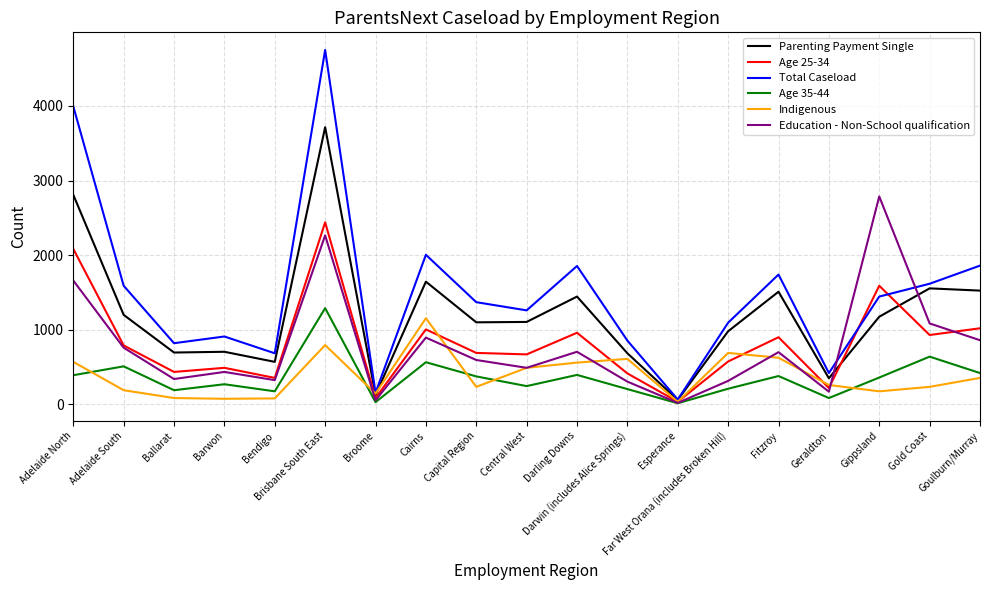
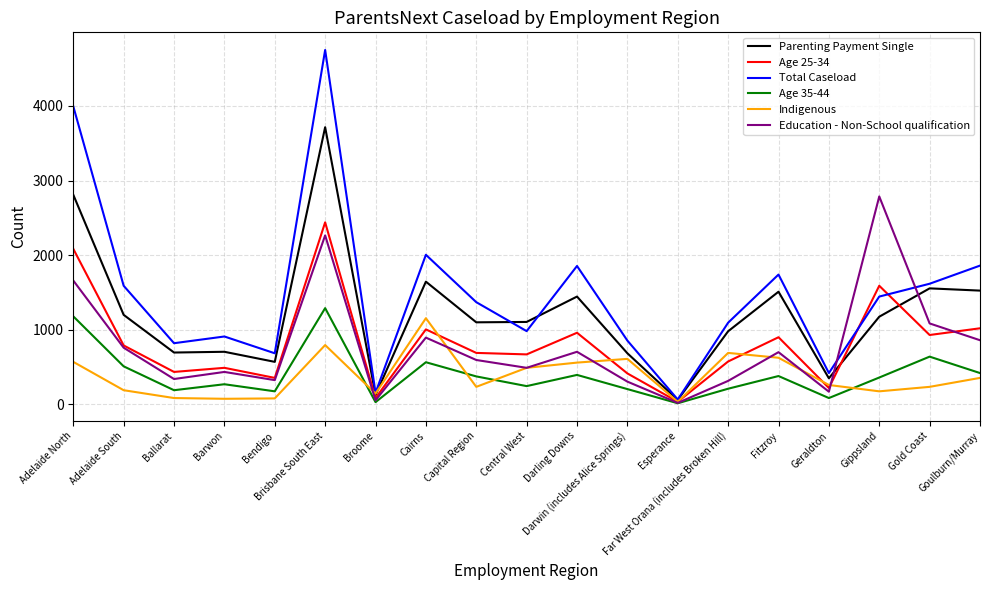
Age 35-44, Adelaide North: 400 -> 1200
Total Caseload, Central West: 1300 -> 1000
